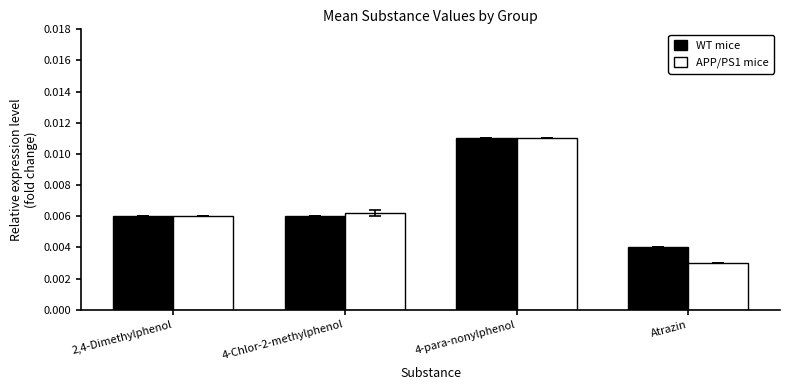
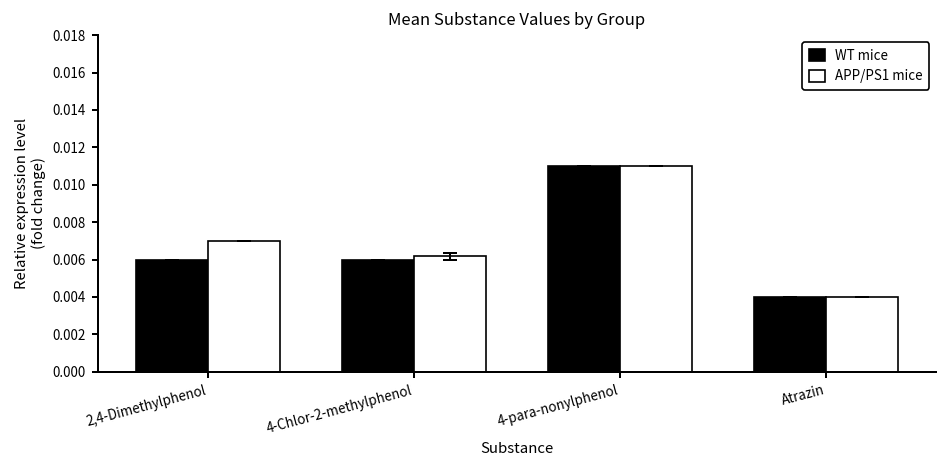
APP/PS1 mice, 2,4-Dimethylphenol: 0.006 -> 0.007
APP/PS1 mice, Atrazin: 0.003 -> 0.004
